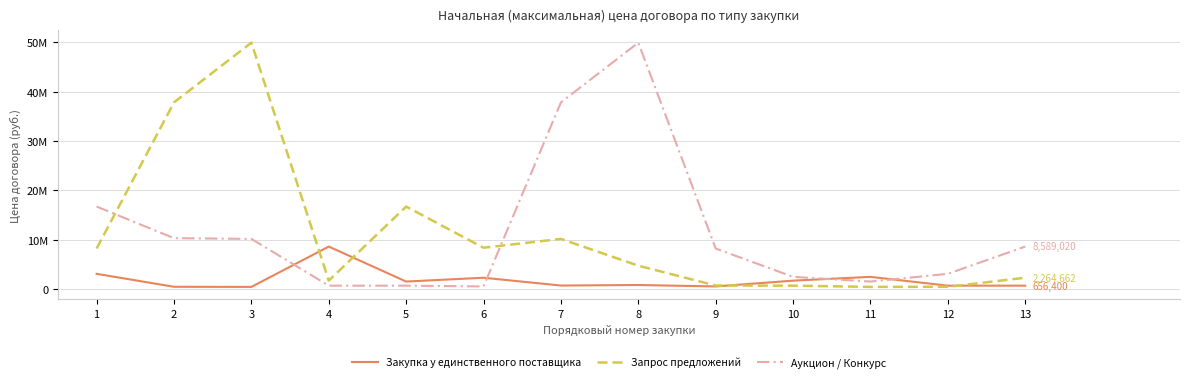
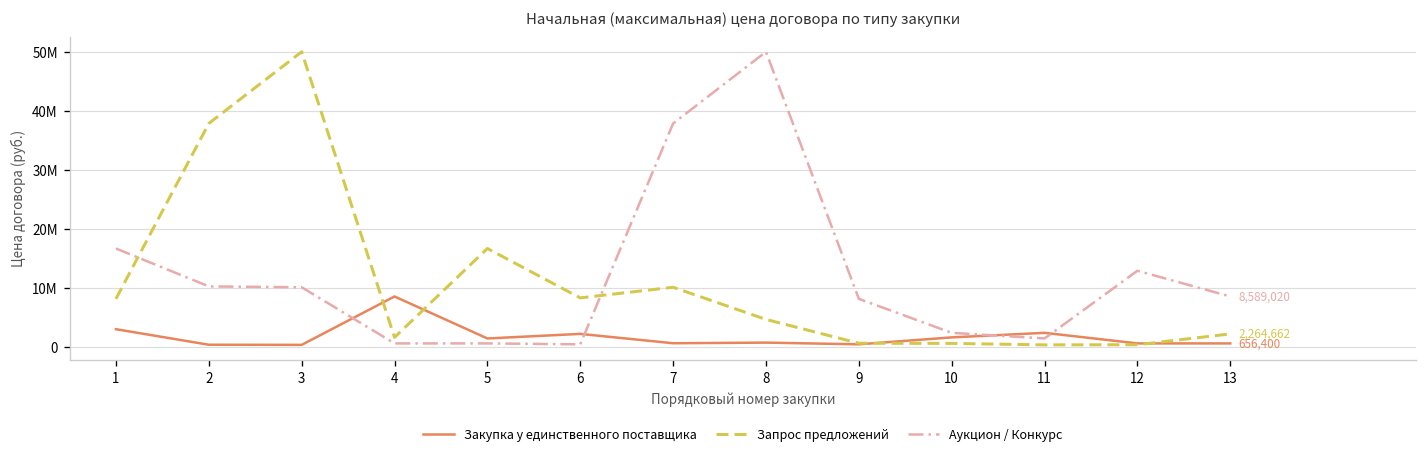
Аукцион / Конкурс, 12: 3000000 -> 13000000
